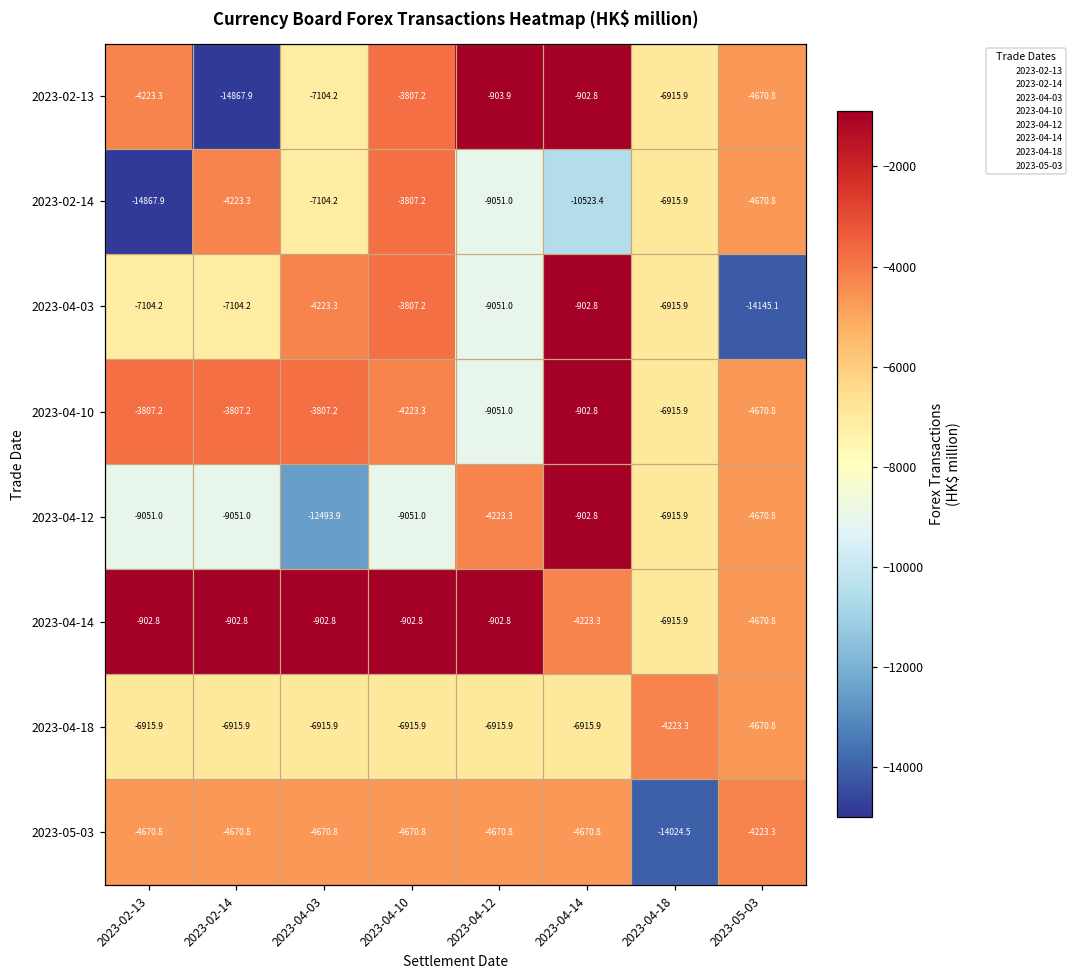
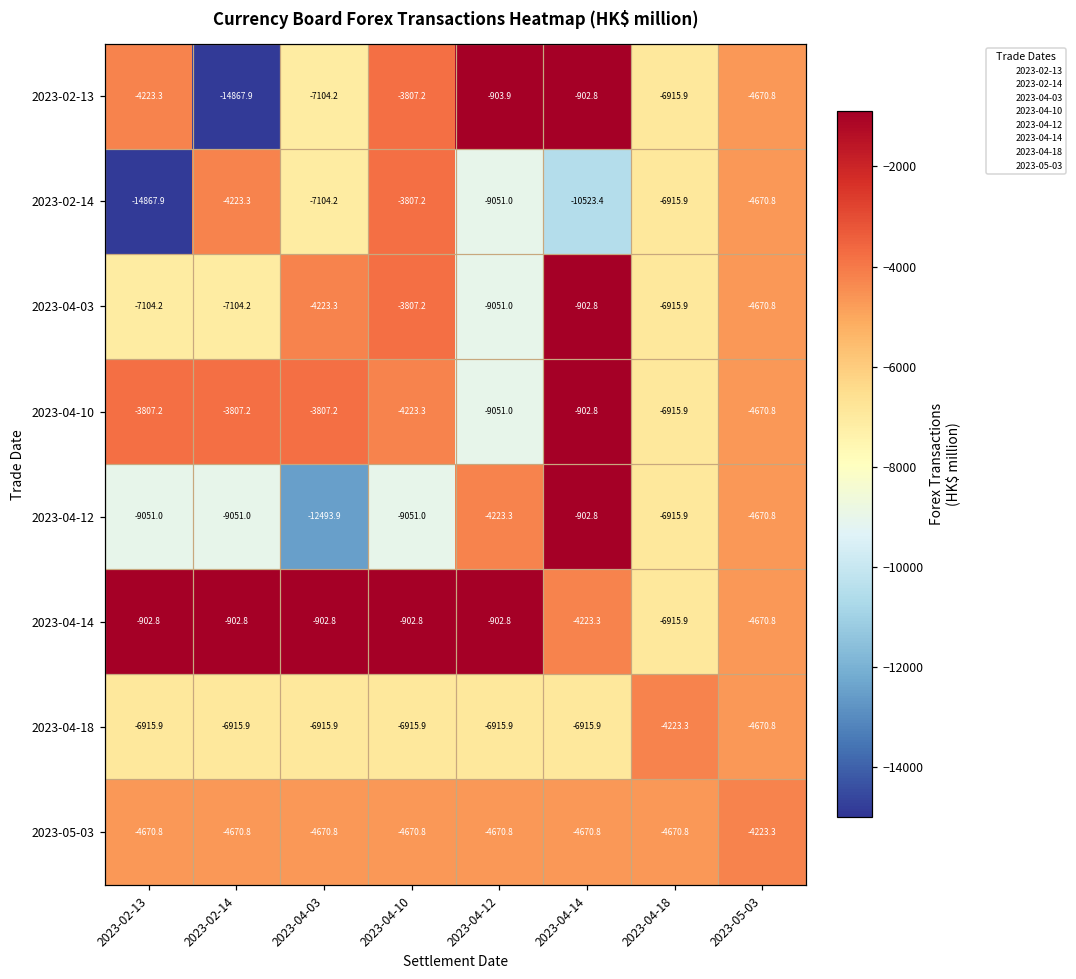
2023-04-03, 2023-05-03: -14145.1 -> -4670.8
2023-05-03, 2023-04-18: -14024.5 -> -4670.8
